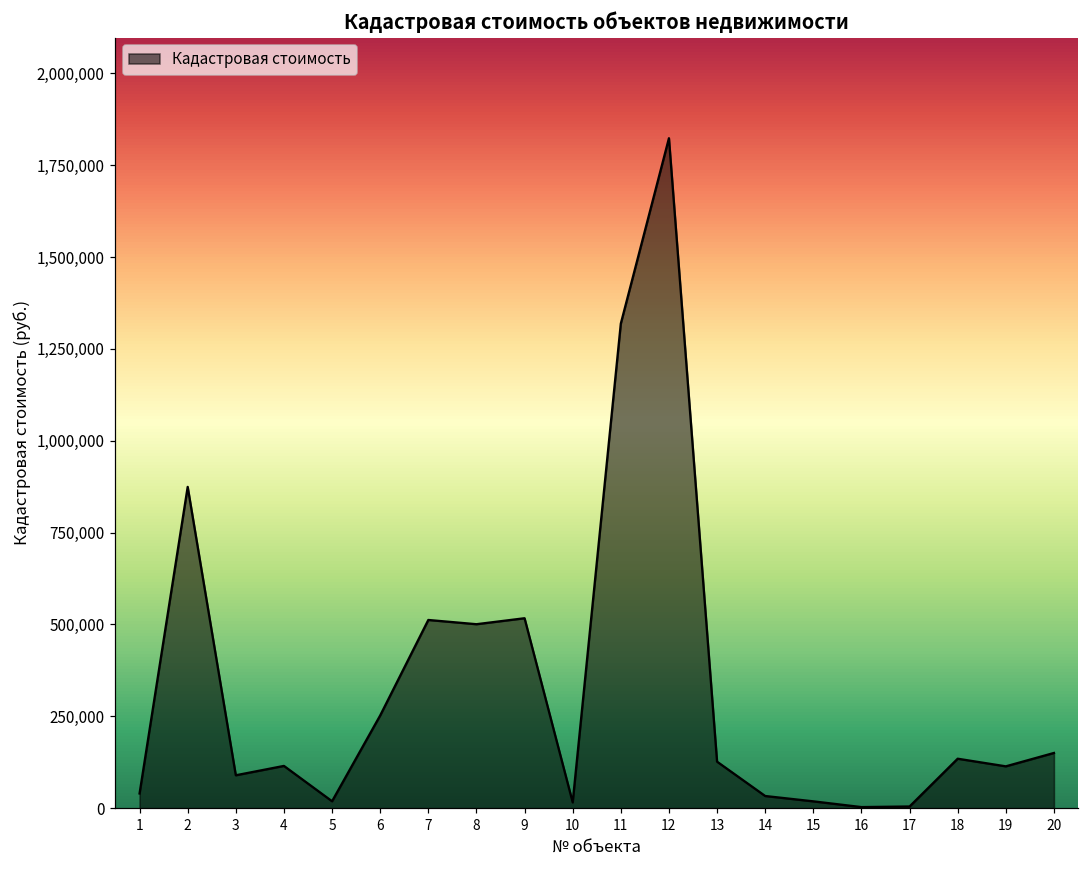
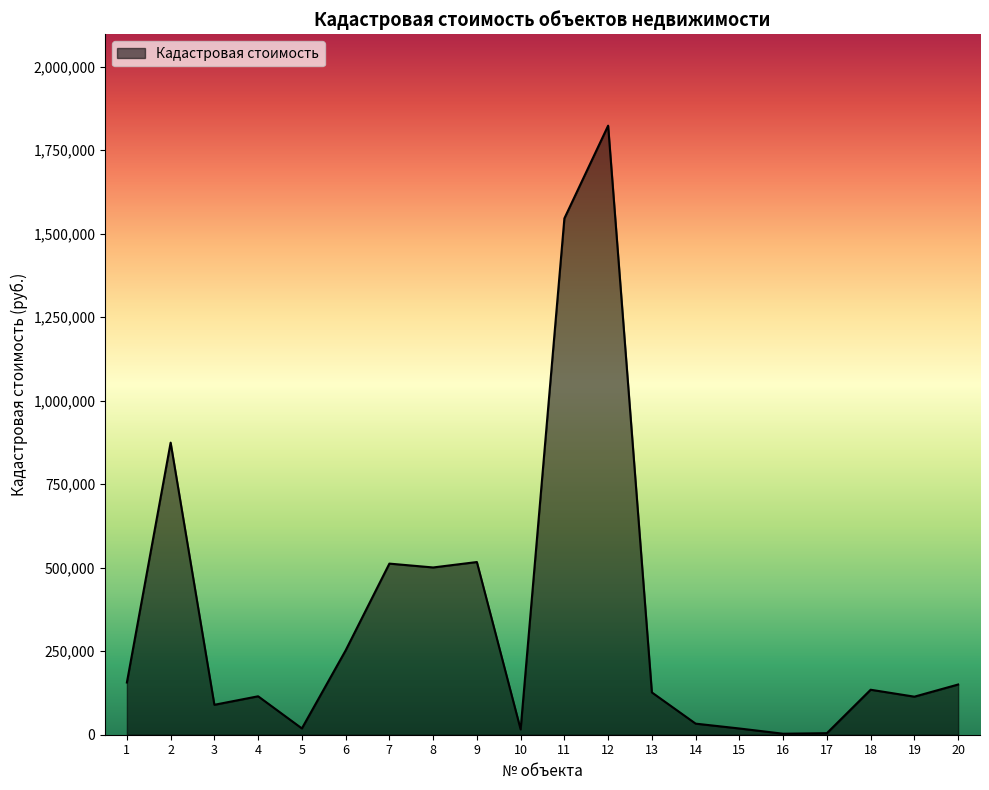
1: 40,000 -> 160,000
11: 1,320,000 -> 1,550,000
